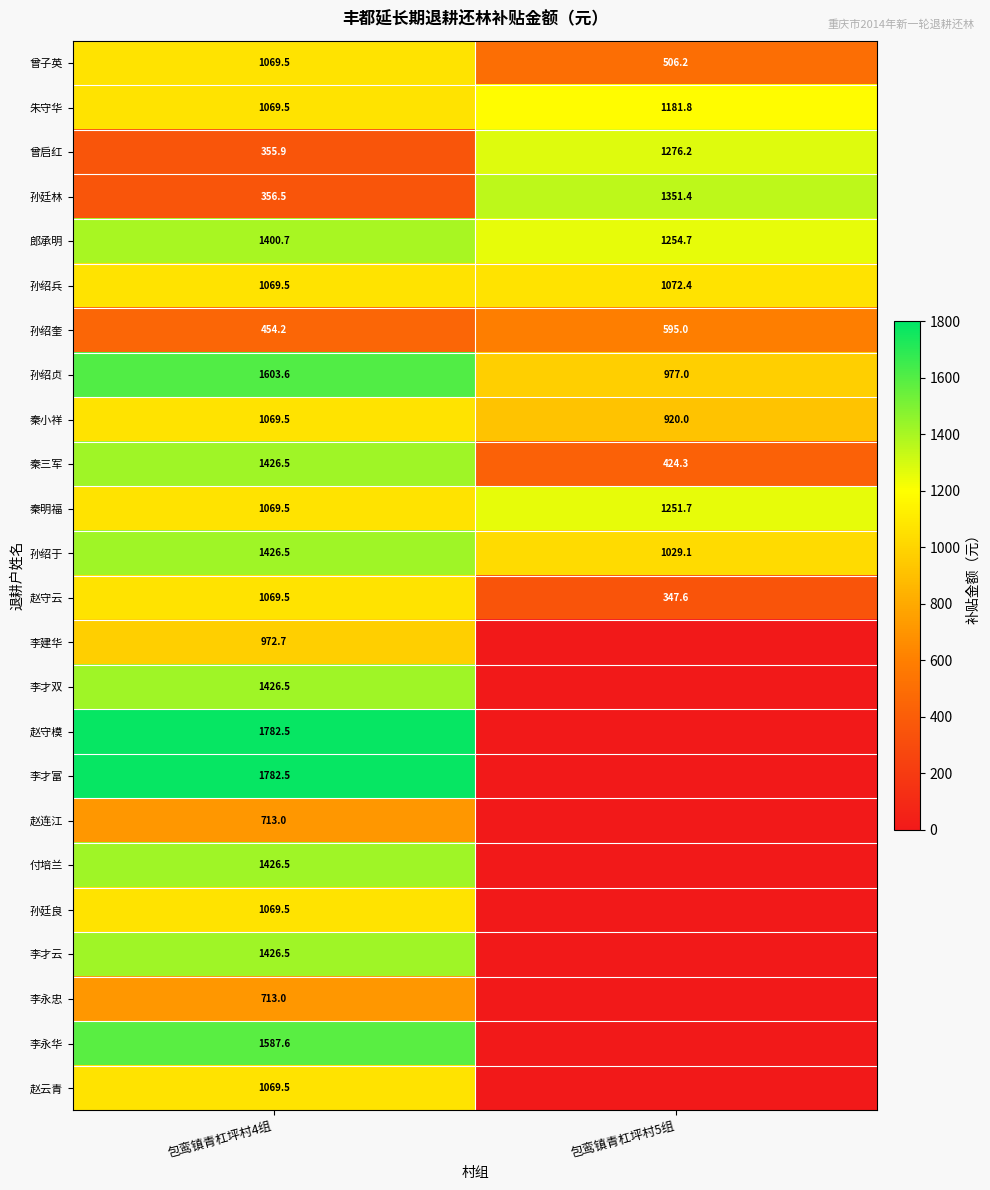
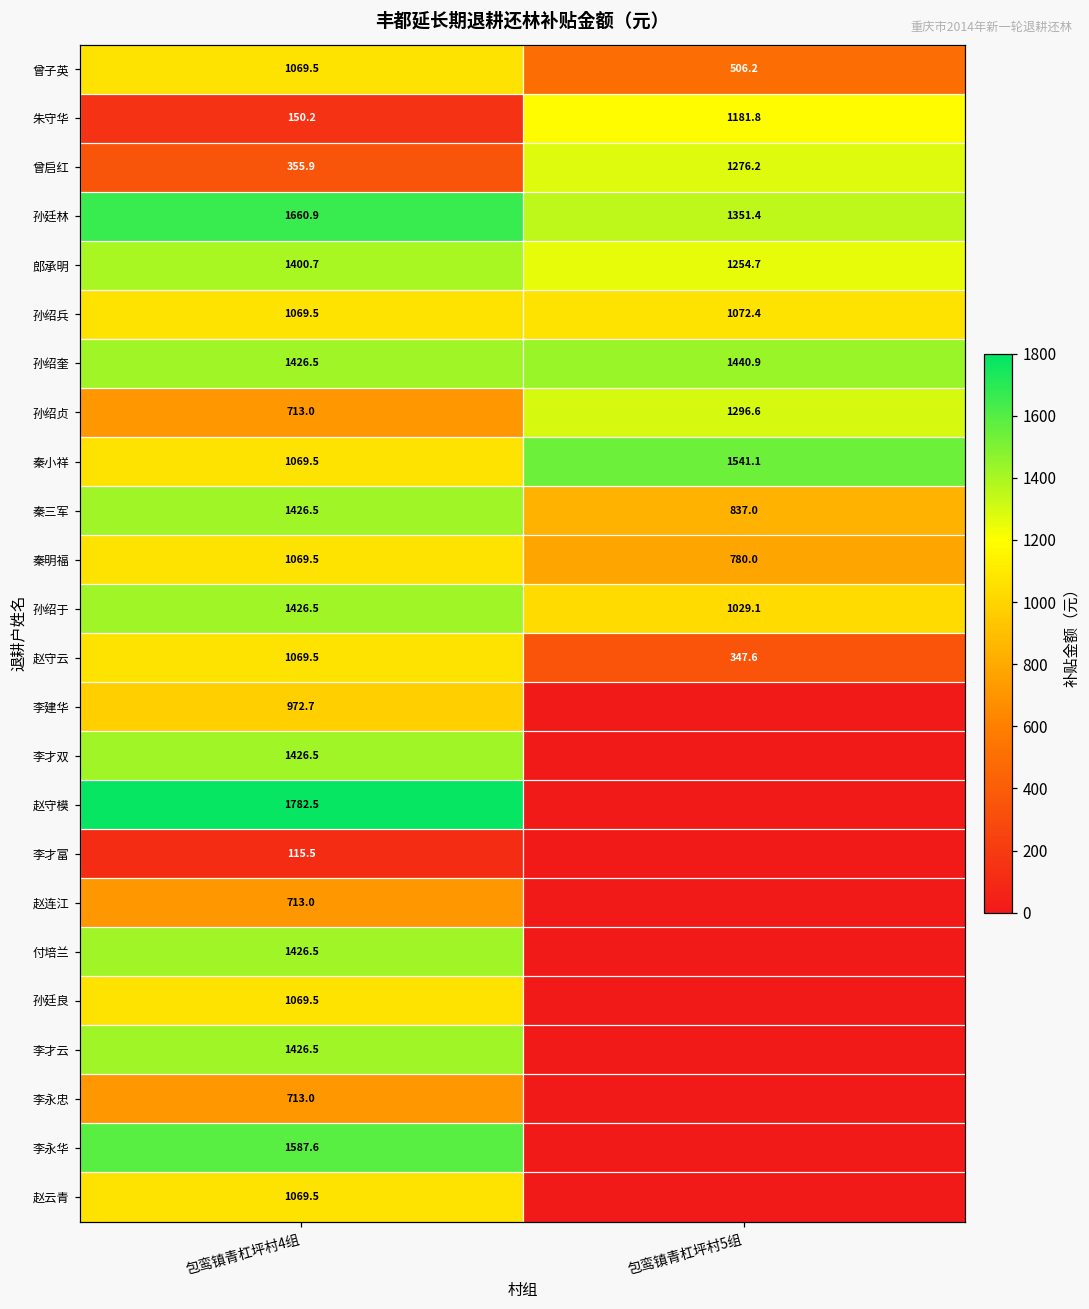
朱守华, 包鸾镇青杠坪村4组: 1069.5 -> 150.2
孙廷林, 包鸾镇青杠坪村4组: 356.5 -> 1660.9
孙绍奎, 包鸾镇青杠坪村4组: 454.2 -> 1426.5
孙绍奎, 包鸾镇青杠坪村5组: 595.0 -> 1440.9
孙绍贞, 包鸾镇青杠坪村4组: 1603.6 -> 713.0
孙绍贞, 包鸾镇青杠坪村5组: 977.0 -> 1296.6
秦小祥, 包鸾镇青杠坪村5组: 920.0 -> 1541.1
秦三军, 包鸾镇青杠坪村5组: 424.3 -> 837.0
秦明福, 包鸾镇青杠坪村5组: 1251.7 -> 780.0
李才富, 包鸾镇青杠坪村4组: 1782.5 -> 115.5
